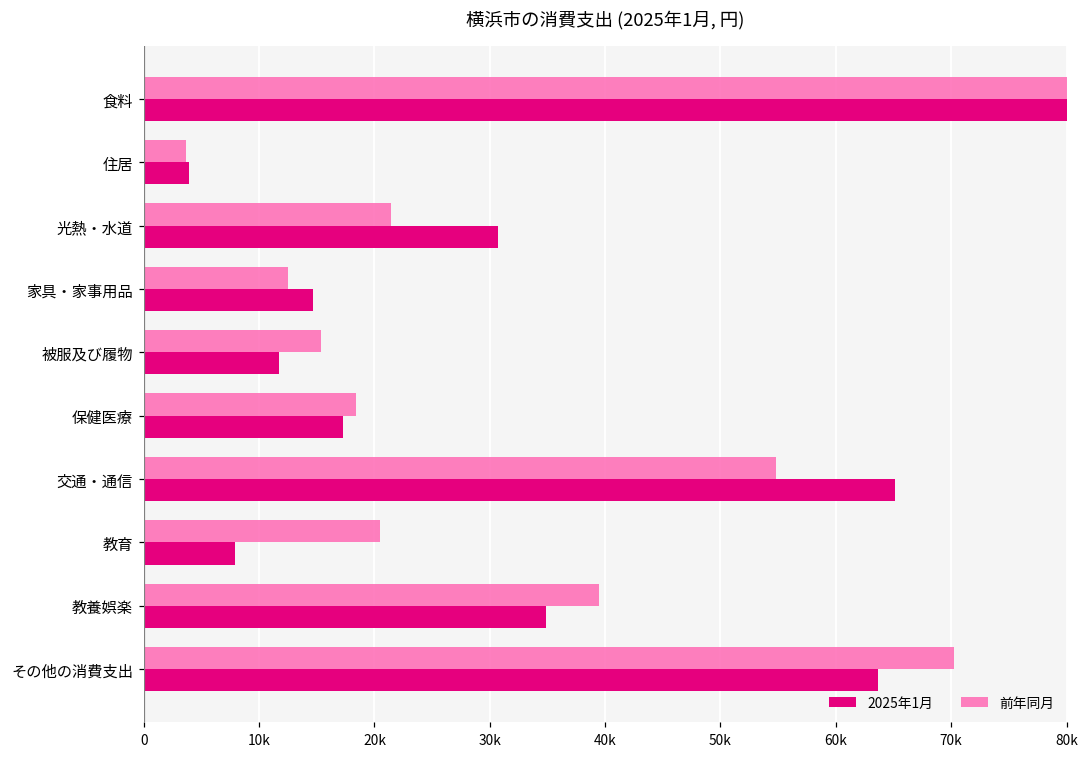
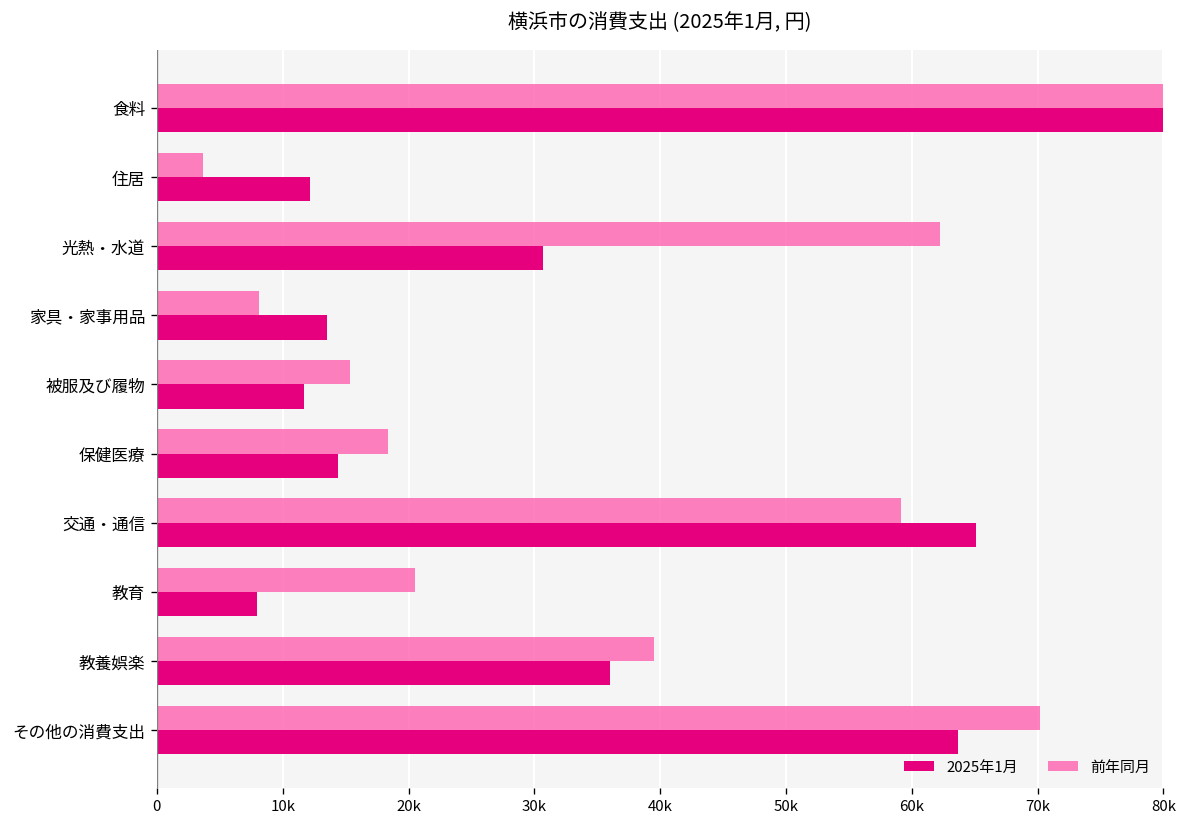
2025年1月, 住居: 3900 -> 12100
前年同月, 光熱・水道: 21400 -> 62200
前年同月, 家具・家事用品: 12500 -> 8100
2025年1月, 家具・家事用品: 14700 -> 13500
2025年1月, 保健医療: 17300 -> 14400
前年同月, 交通・通信: 54800 -> 59100
2025年1月, 教養娯楽: 34900 -> 36100
